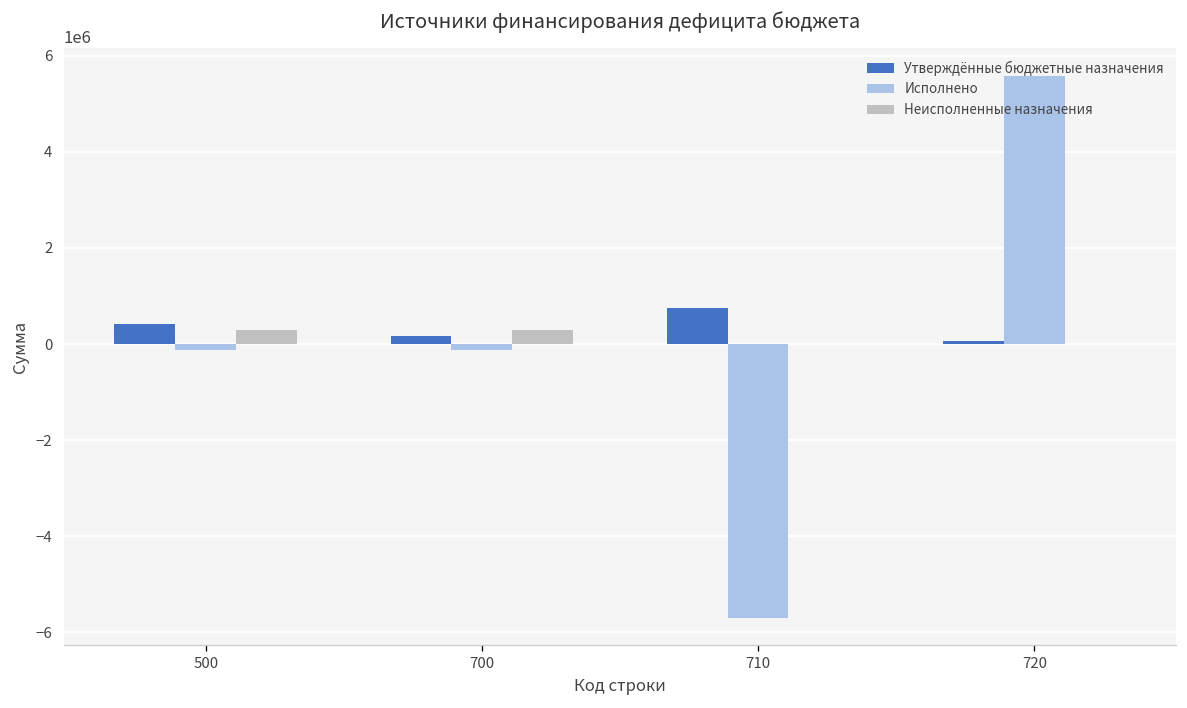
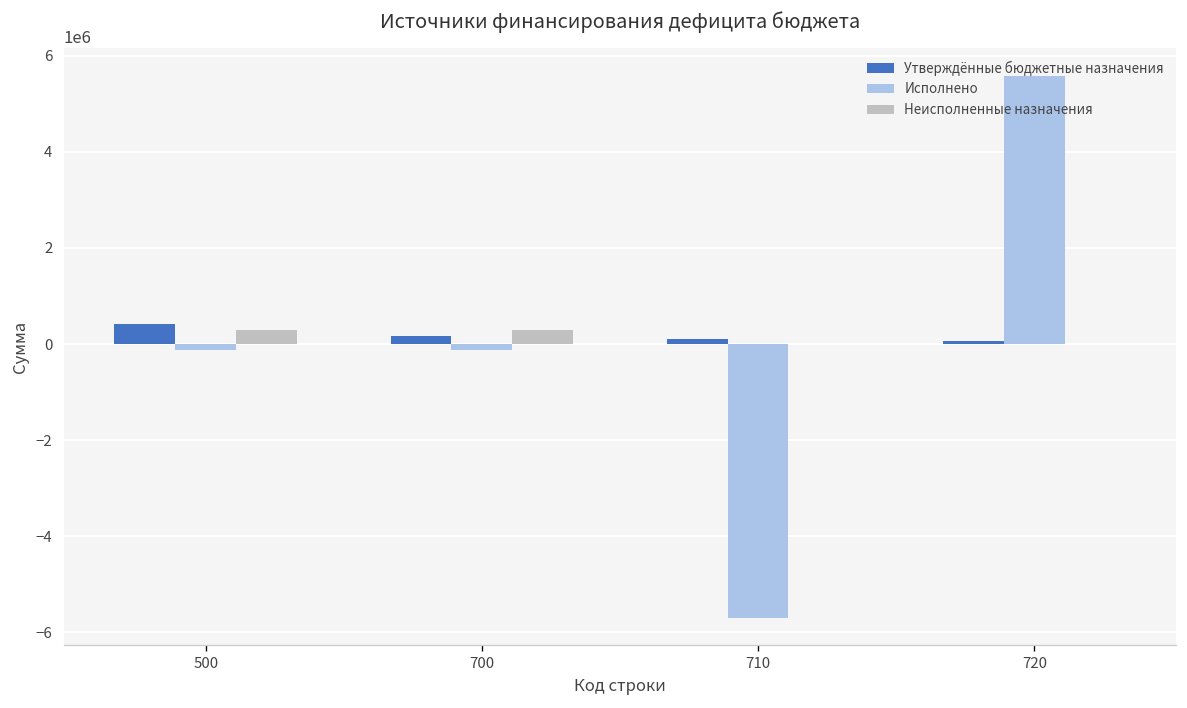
Утверждённые бюджетные назначения, 710: 700000 -> 100000
